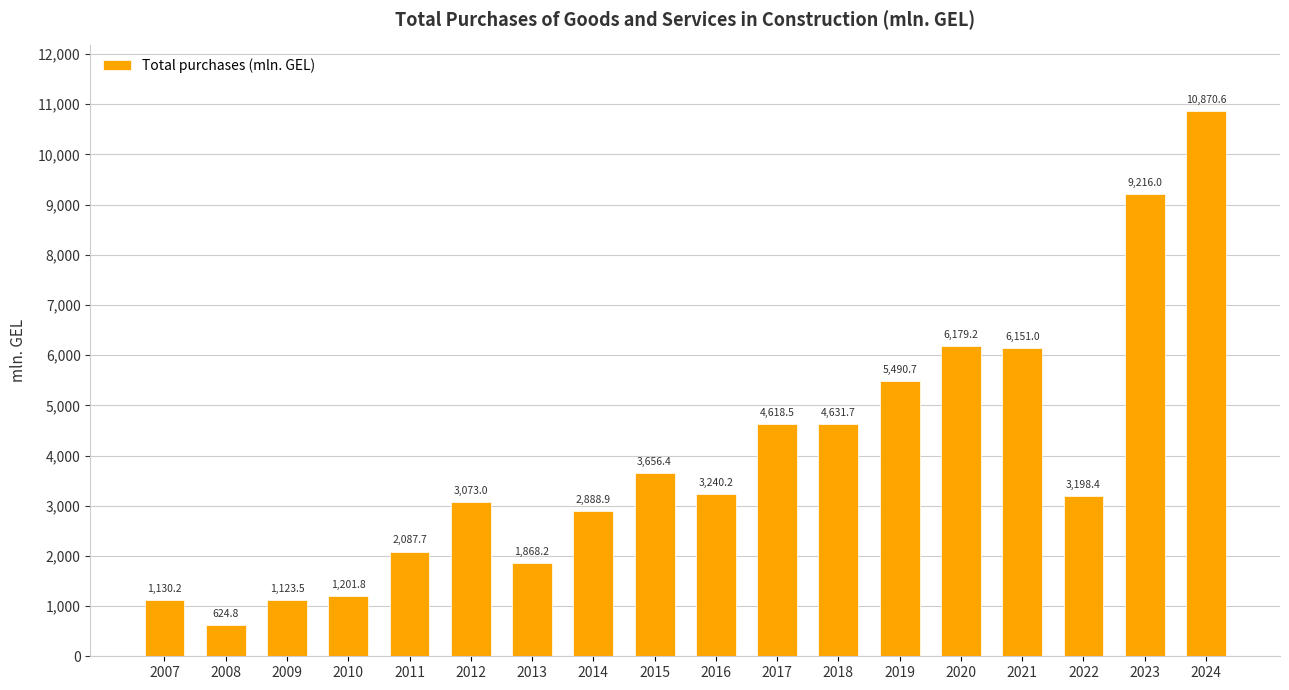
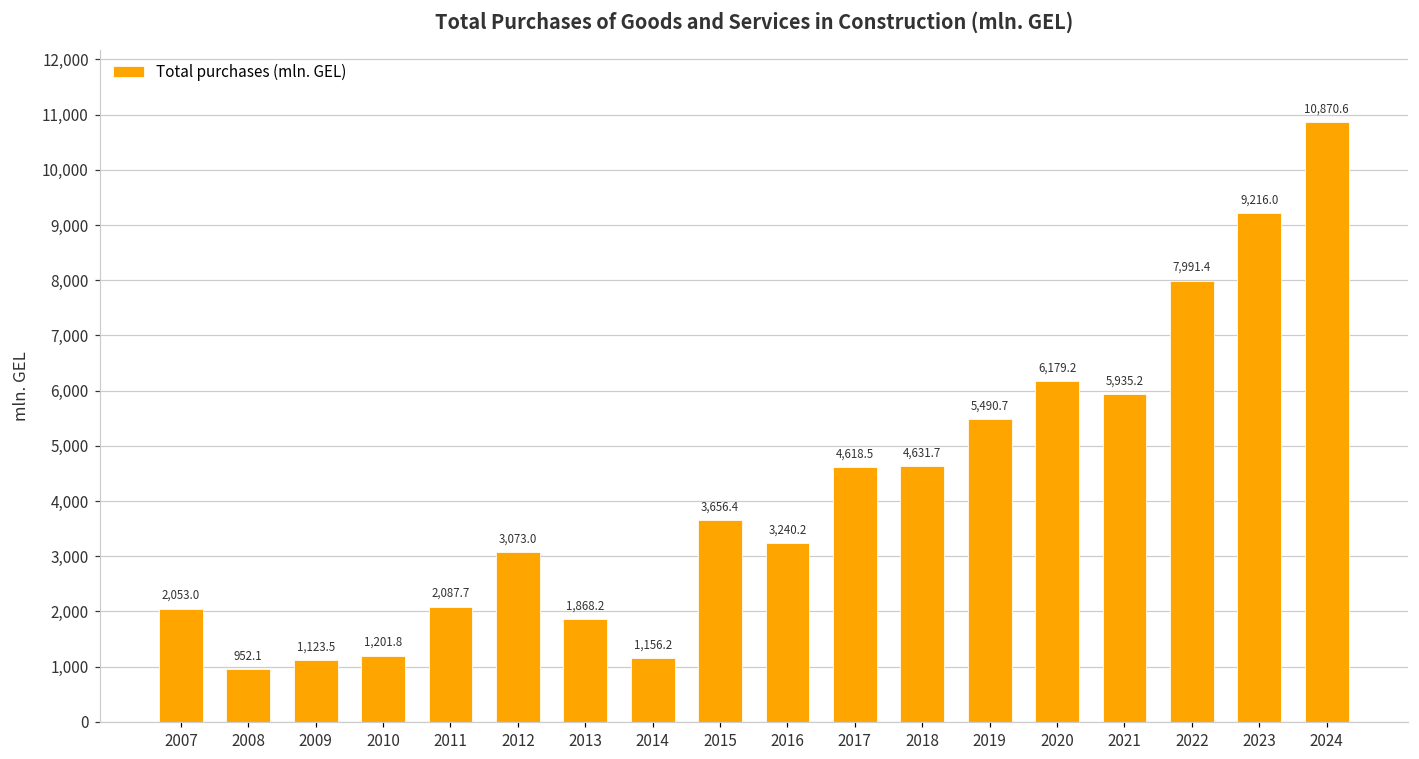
2007: 1,130.2 -> 2,053.0
2008: 624.8 -> 952.1
2014: 2,888.9 -> 1,156.2
2021: 6,151.0 -> 5,935.2
2022: 3,198.4 -> 7,991.4
